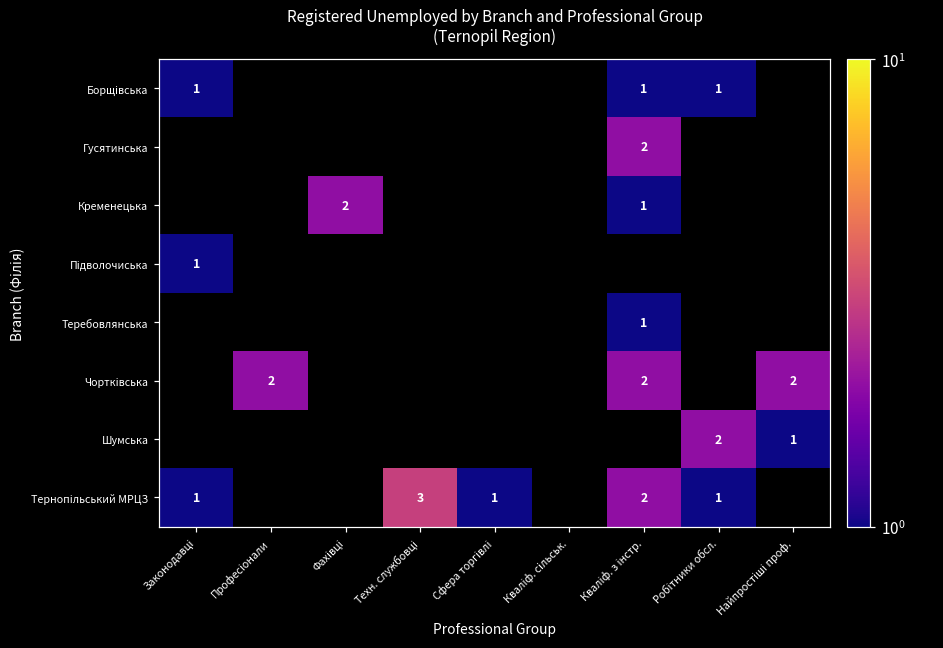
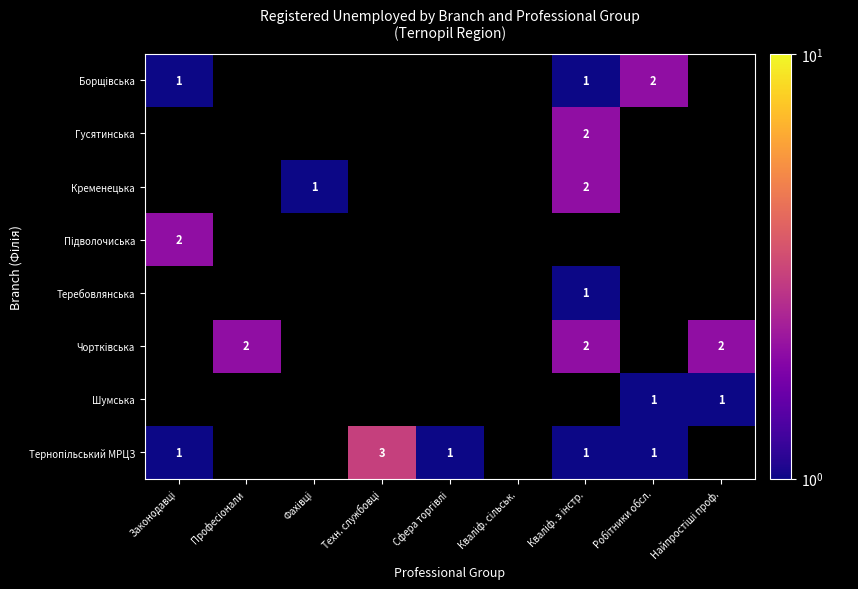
Борщівська, Робітники обсл.: 1 -> 2
Кременецька, Фахівці: 2 -> 1
Кременецька, Кваліф. з інстр.: 1 -> 2
Підволочиська, Законодавці: 1 -> 2
Шумська, Робітники обсл.: 2 -> 1
Тернопільський МРЦЗ, Кваліф. з інстр.: 2 -> 1
